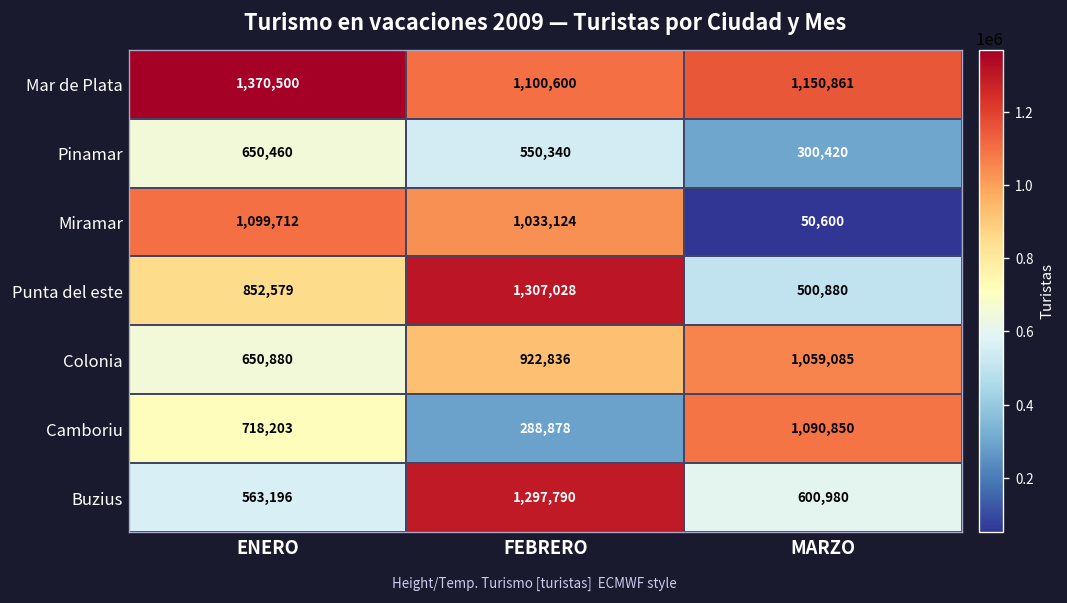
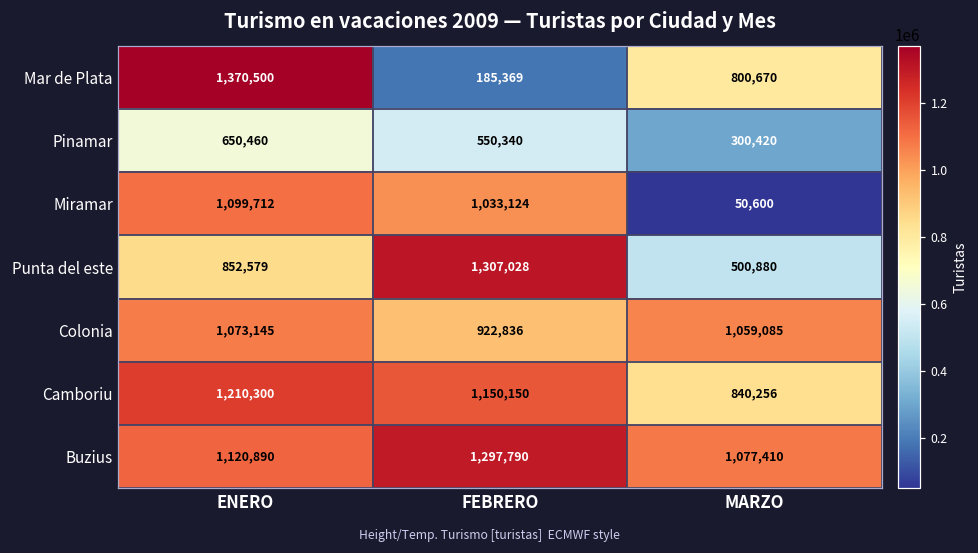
Mar de Plata, FEBRERO: 1,100,600 -> 185,369
Mar de Plata, MARZO: 1,150,861 -> 800,670
Colonia, ENERO: 650,880 -> 1,073,145
Camboriu, ENERO: 718,203 -> 1,210,300
Camboriu, FEBRERO: 288,878 -> 1,150,150
Camboriu, MARZO: 1,090,850 -> 840,256
Buzius, ENERO: 563,196 -> 1,120,890
Buzius, MARZO: 600,980 -> 1,077,410
